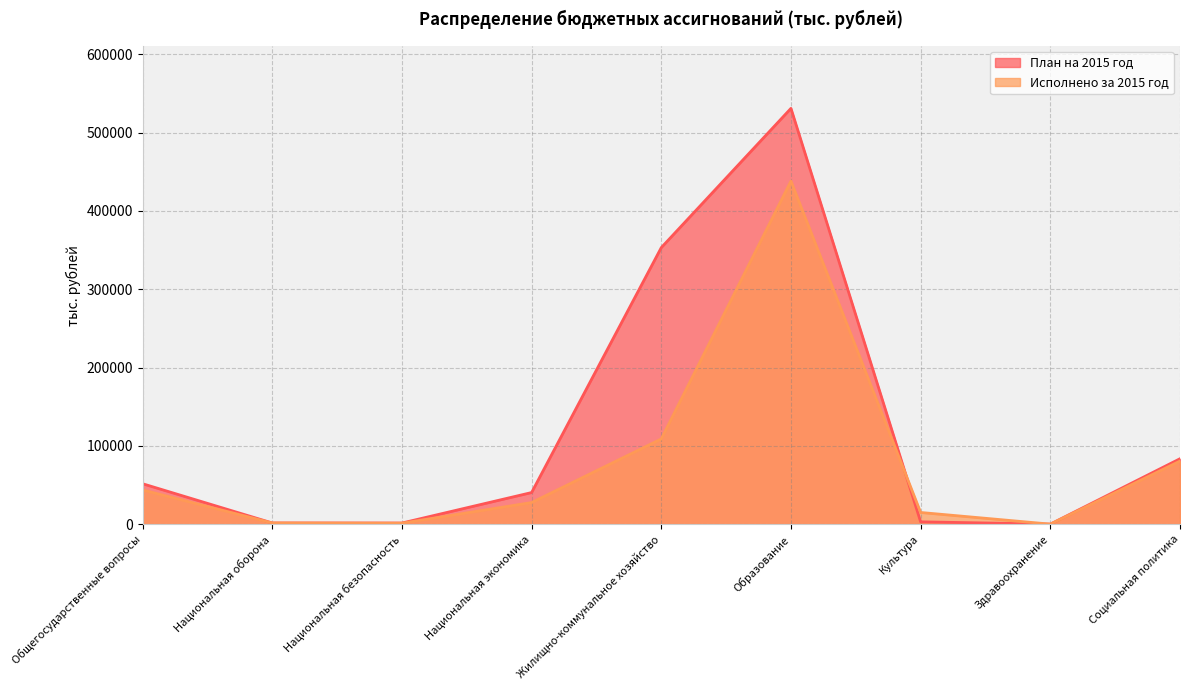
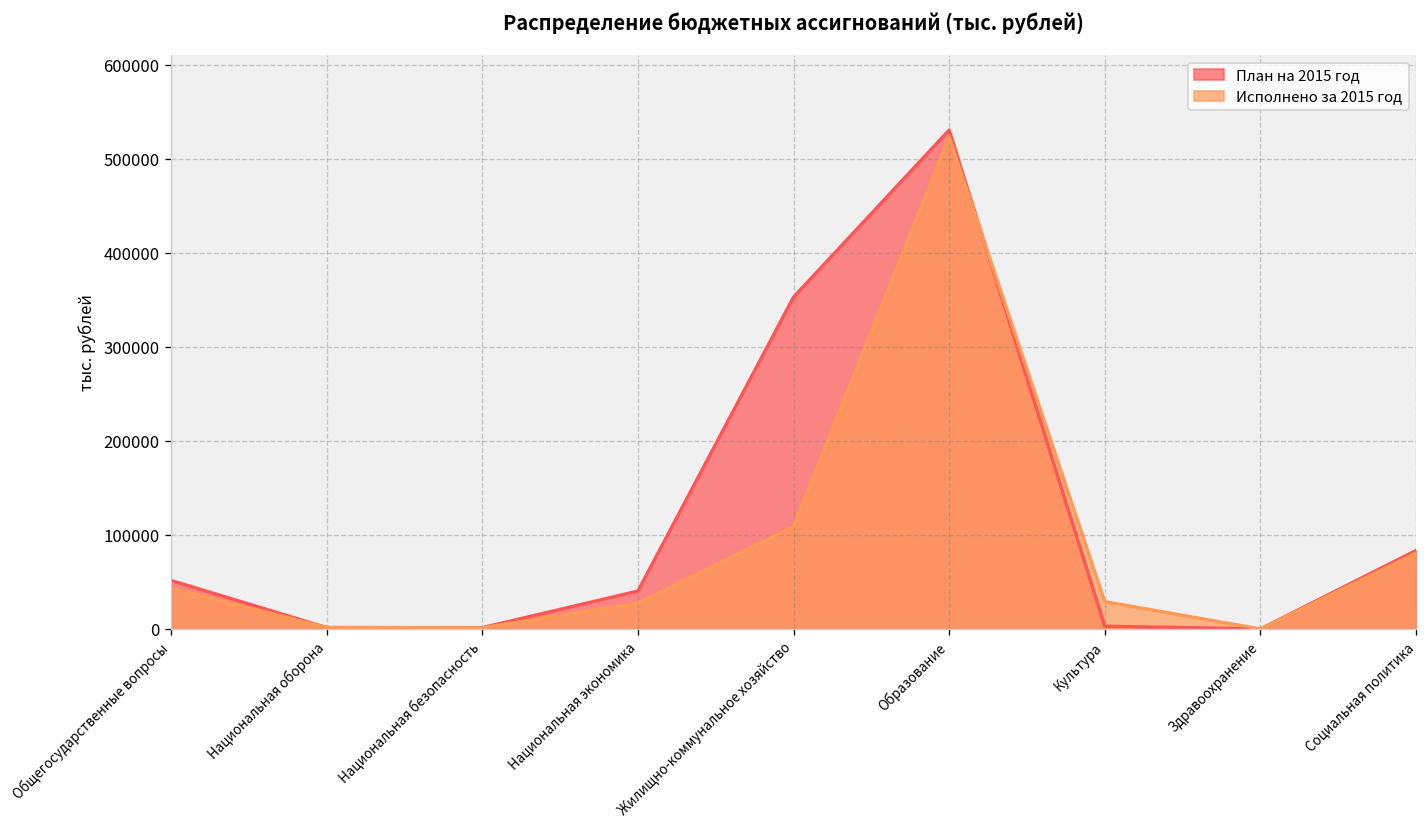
Исполнено за 2015 год, Образование: 440000 -> 520000
Исполнено за 2015 год, Культура: 10000 -> 30000
